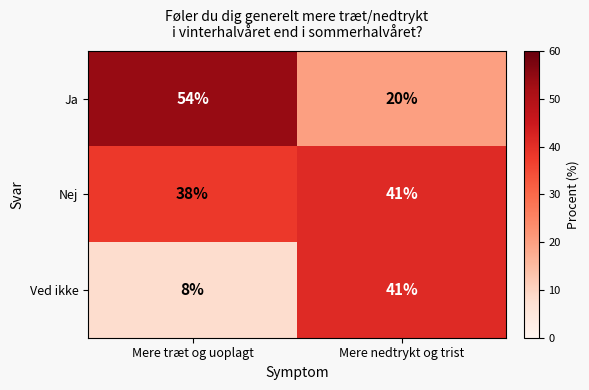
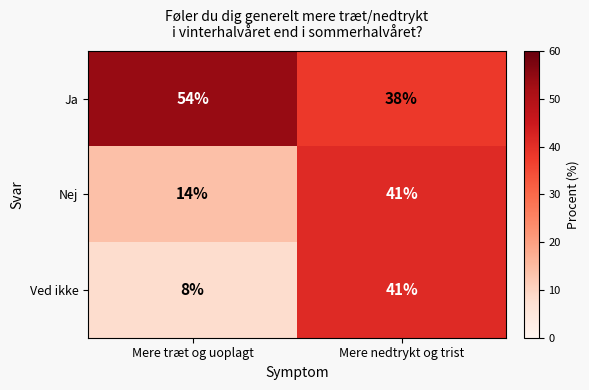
Ja, Mere nedtrykt og trist: 20% -> 38%
Nej, Mere træt og uoplagt: 38% -> 14%
